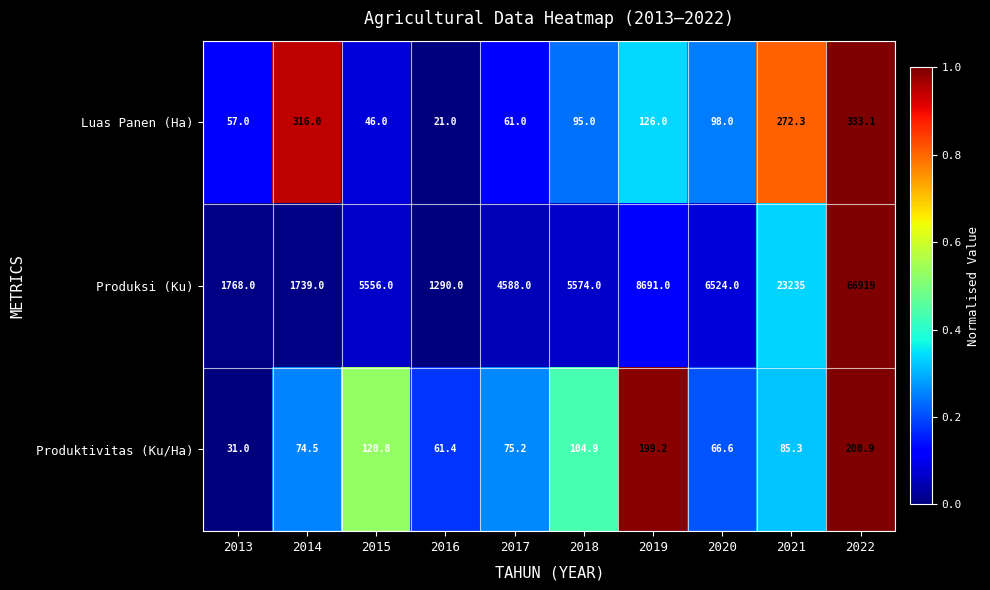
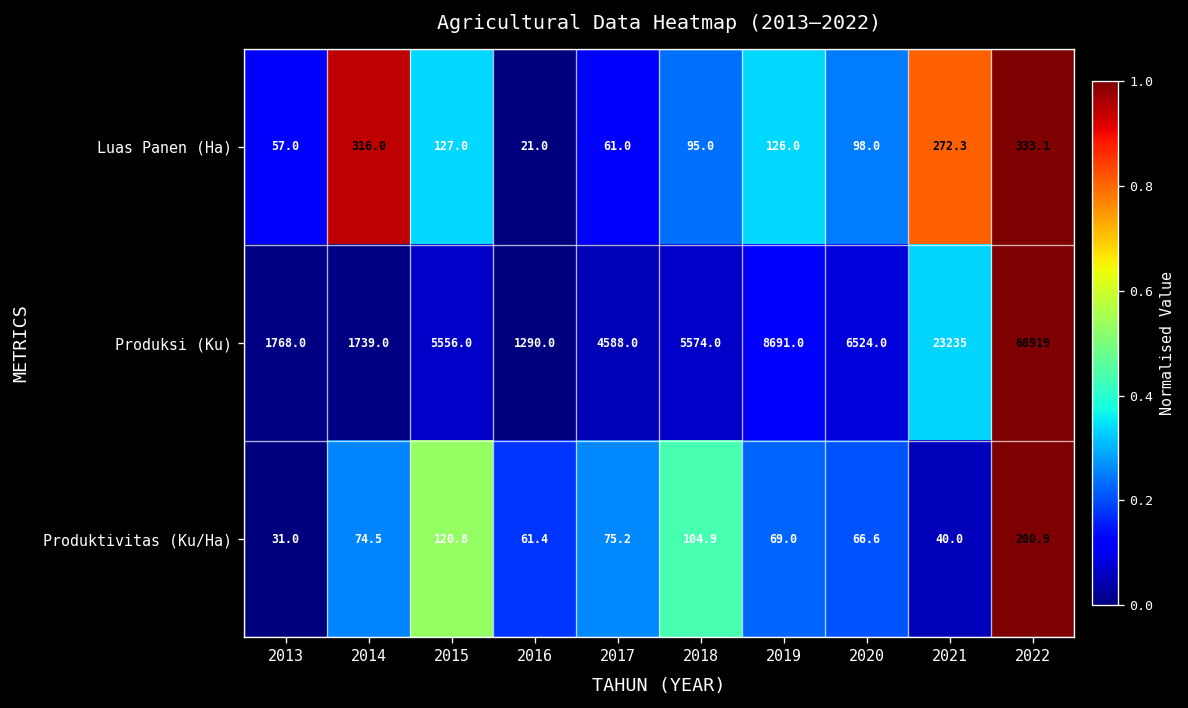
Luas Panen (Ha), 2015: 46.0 -> 127.0
Produktivitas (Ku/Ha), 2019: 199.2 -> 69.0
Produktivitas (Ku/Ha), 2021: 85.3 -> 40.0
